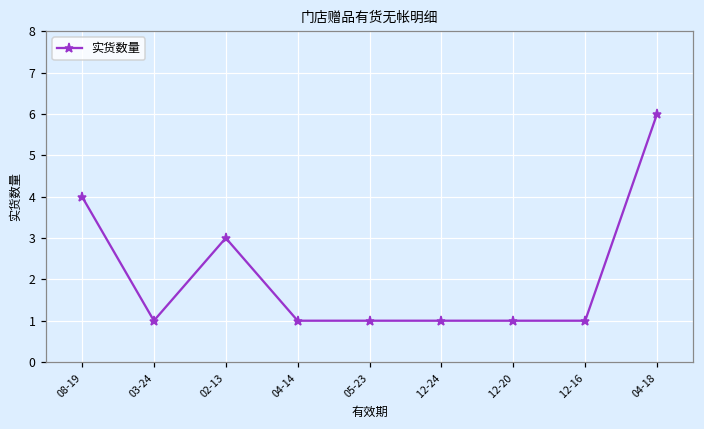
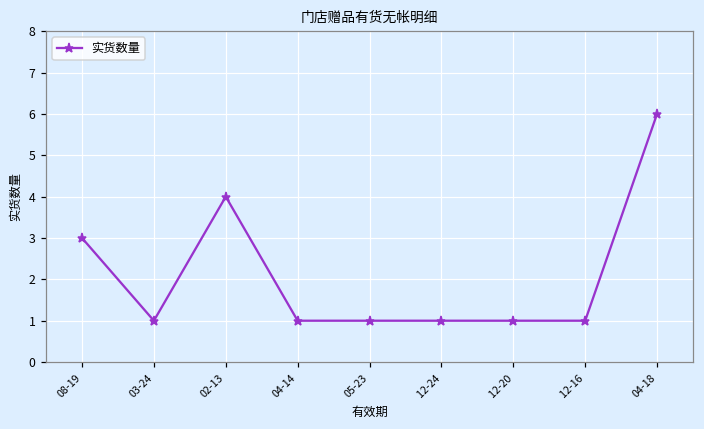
08-19: 4 -> 3
02-13: 3 -> 4
